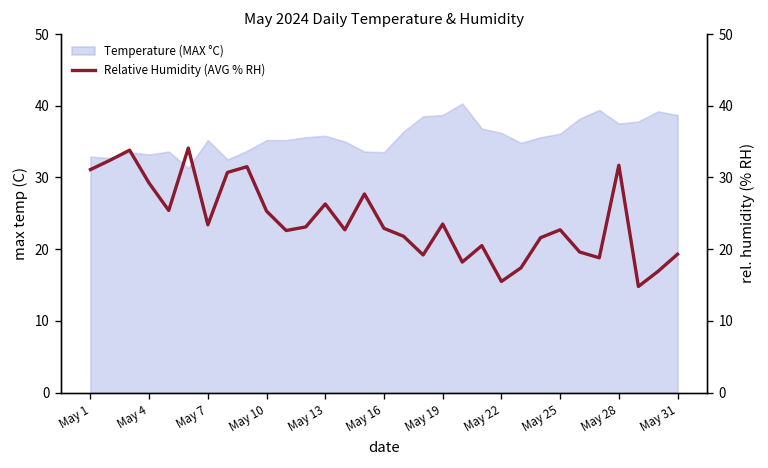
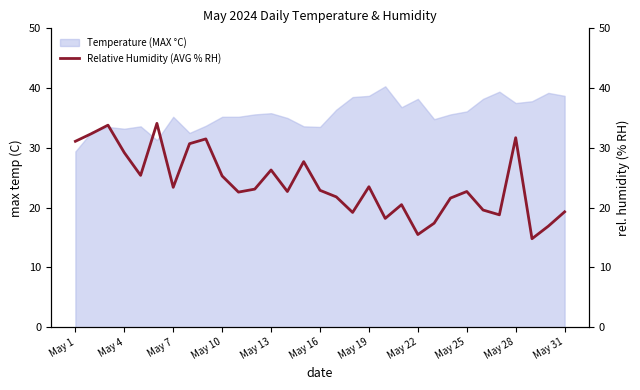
Temperature (MAX °C), May 1: 33 -> 29
Temperature (MAX °C), May 22: 36 -> 38
